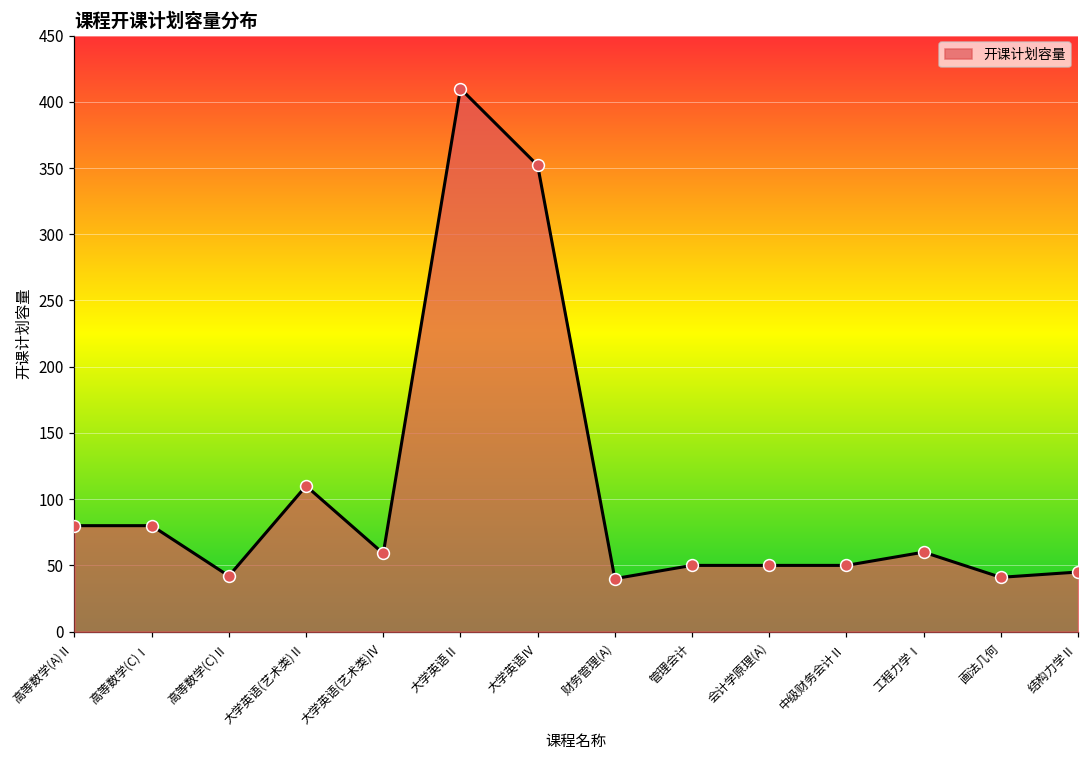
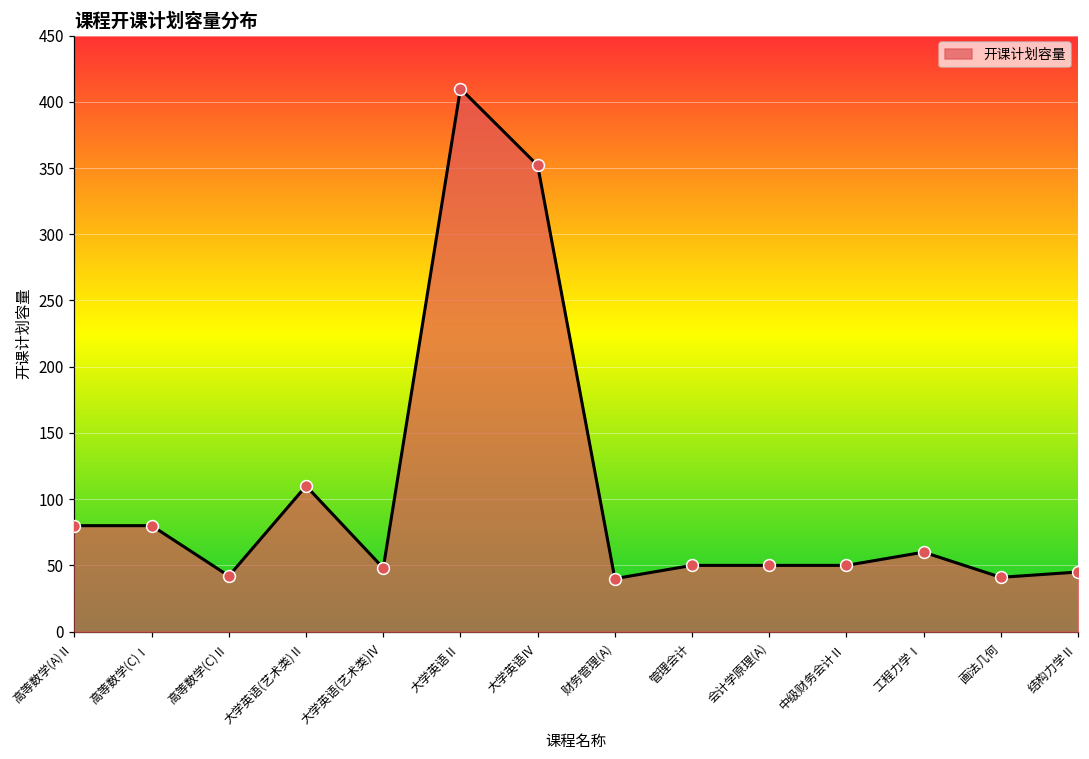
大学英语(艺术类)Ⅳ: 59 -> 48
